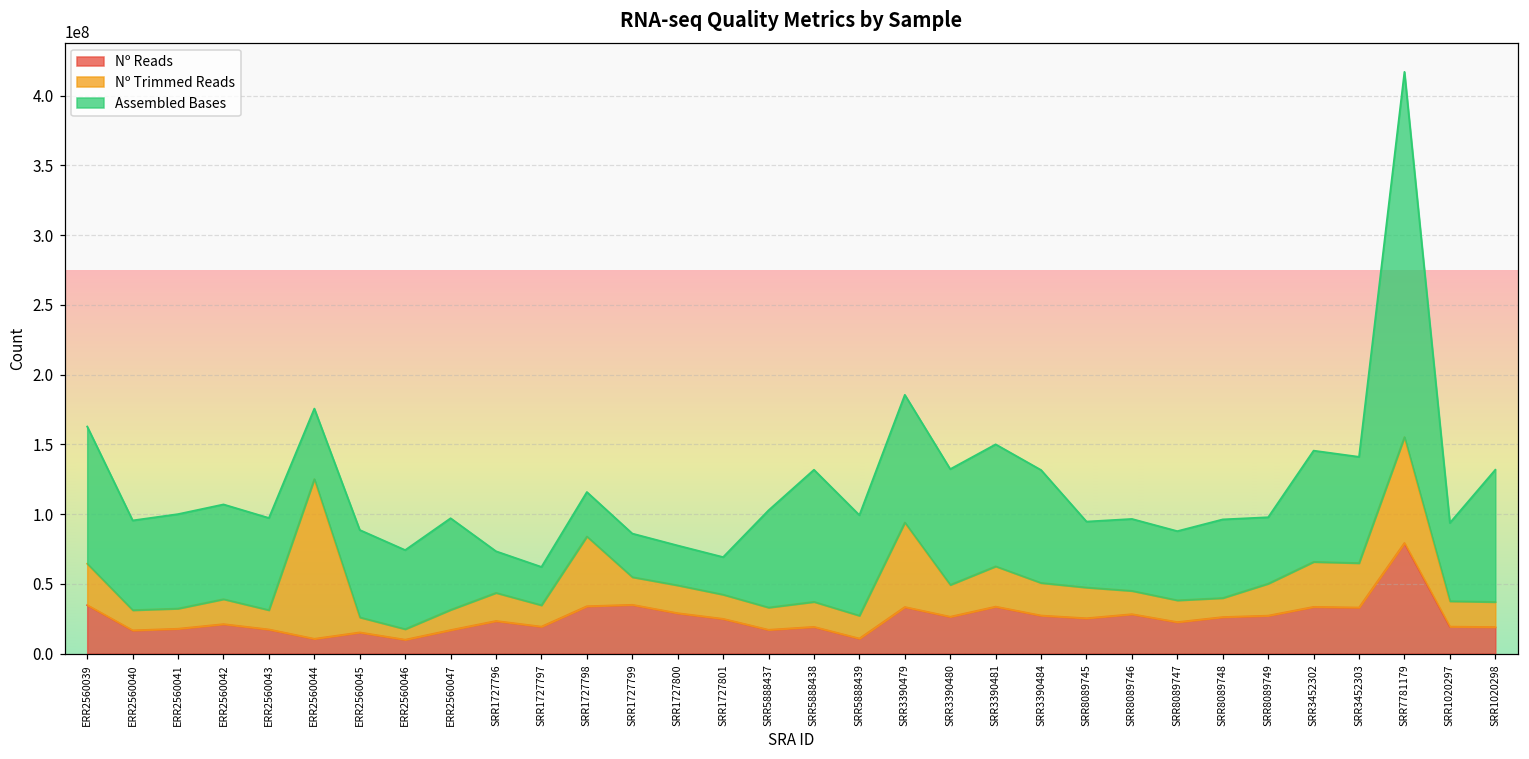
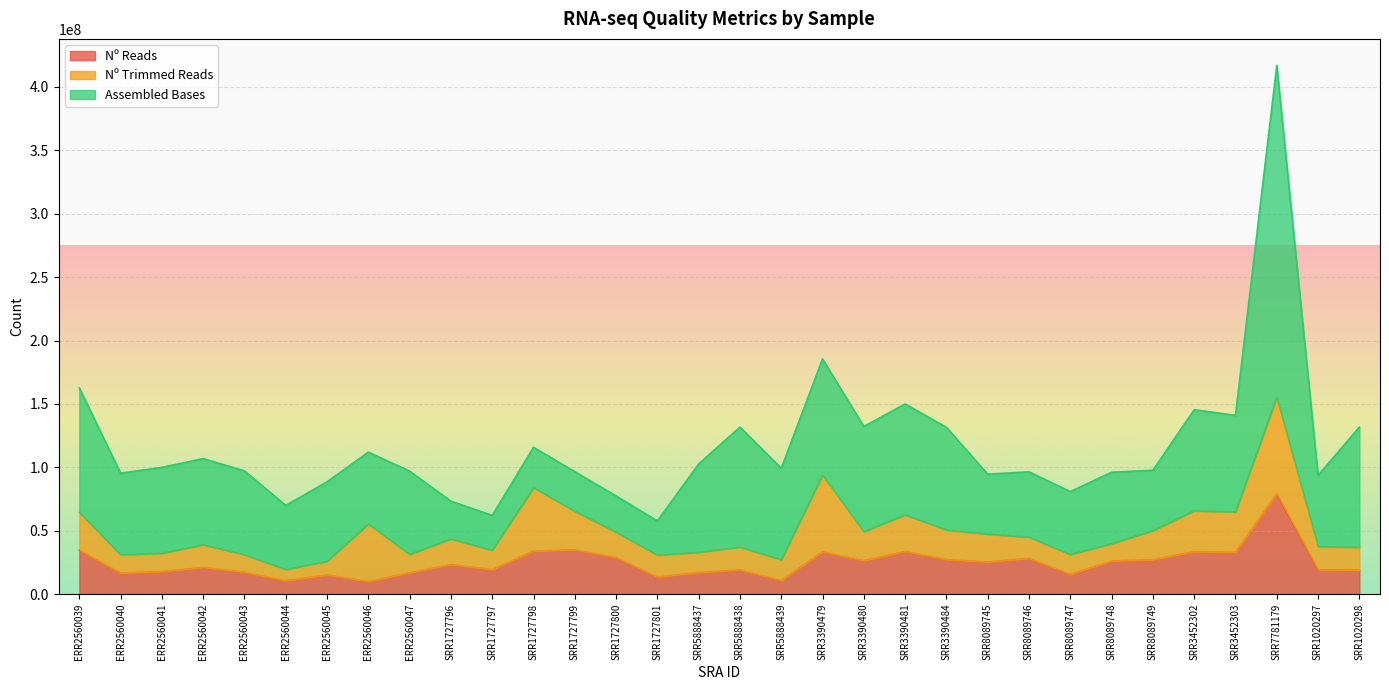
Nº Trimmed Reads, ERR2560044: 115000000 -> 9000000
Nº Trimmed Reads, ERR2560046: 8000000 -> 45000000
Nº Trimmed Reads, SRR1727799: 20000000 -> 30000000
Nº Reads, SRR1727801: 25000000 -> 13000000
Nº Reads, SRR8089747: 22000000 -> 16000000
